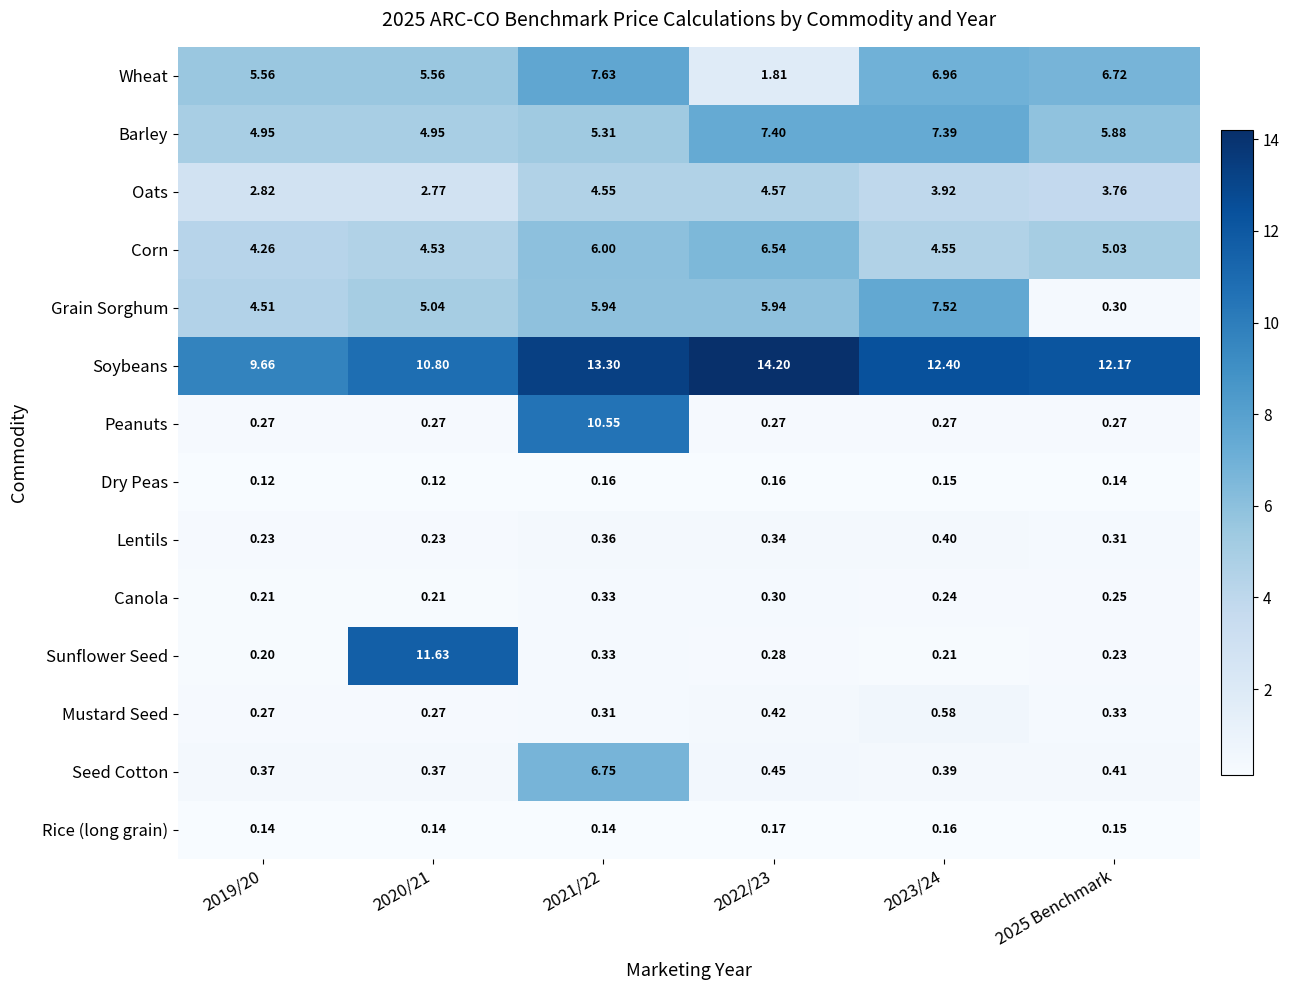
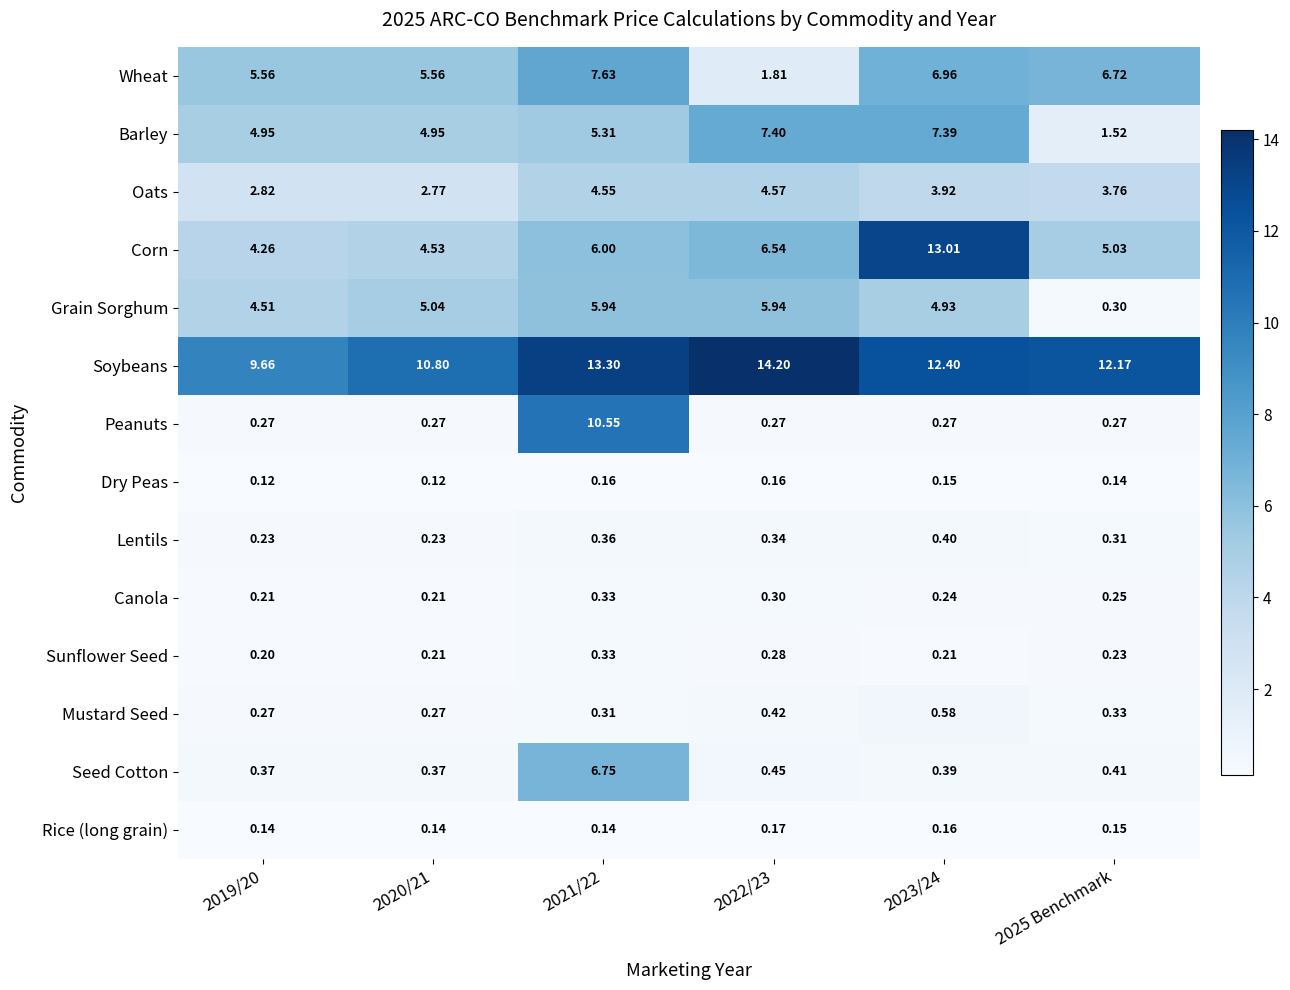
Barley, 2025 Benchmark: 5.88 -> 1.52
Corn, 2023/24: 4.55 -> 13.01
Grain Sorghum, 2023/24: 7.52 -> 4.93
Sunflower Seed, 2020/21: 11.63 -> 0.21
